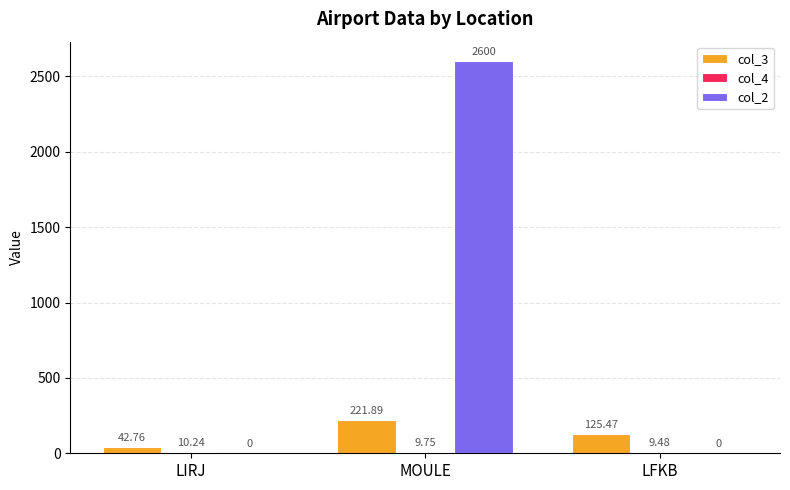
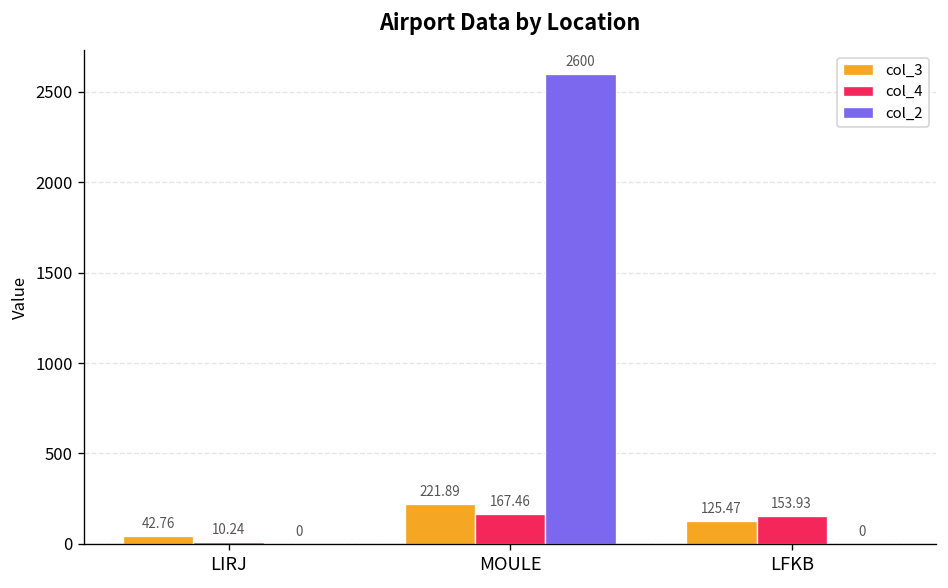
col_4, MOULE: 9.75 -> 167.46
col_4, LFKB: 9.48 -> 153.93
